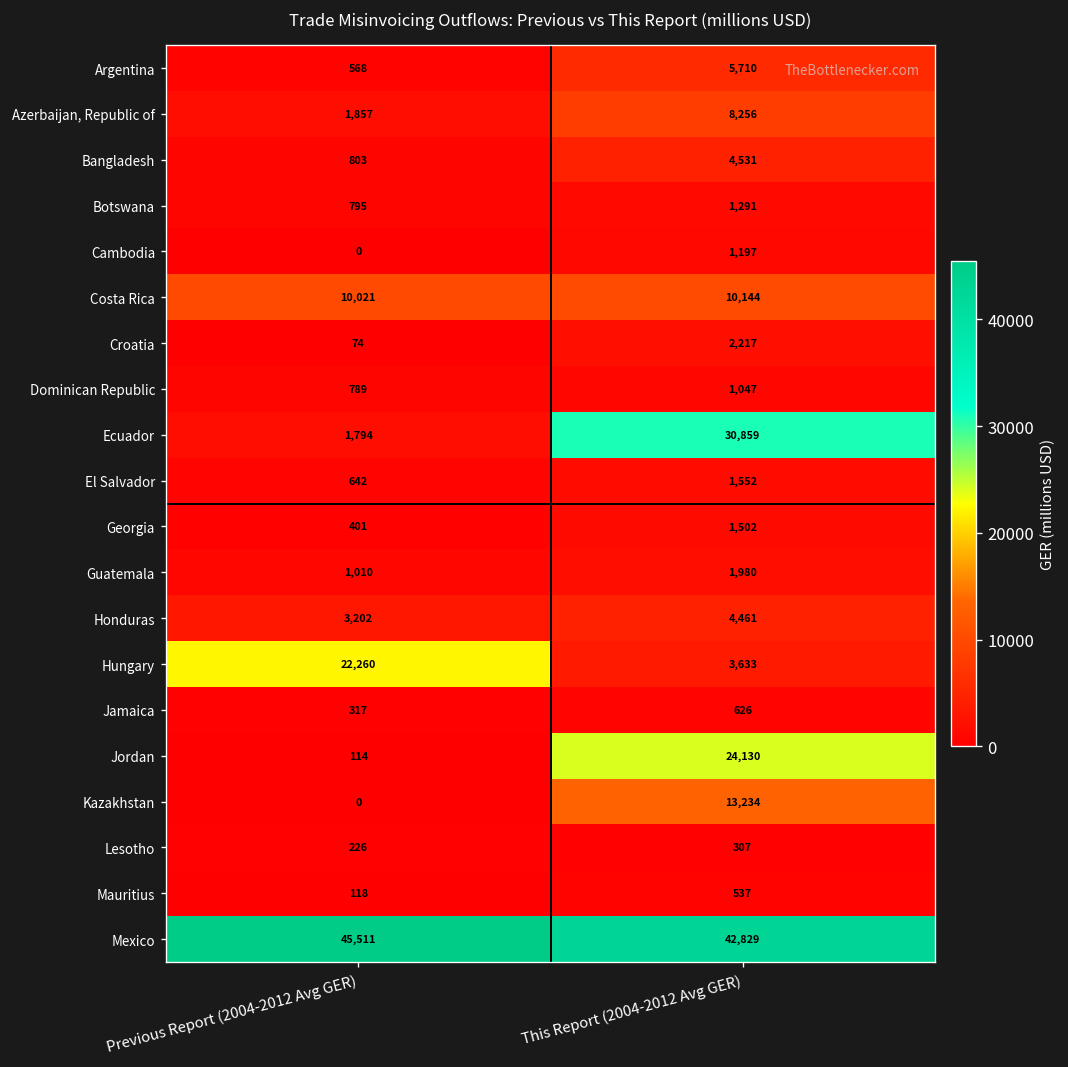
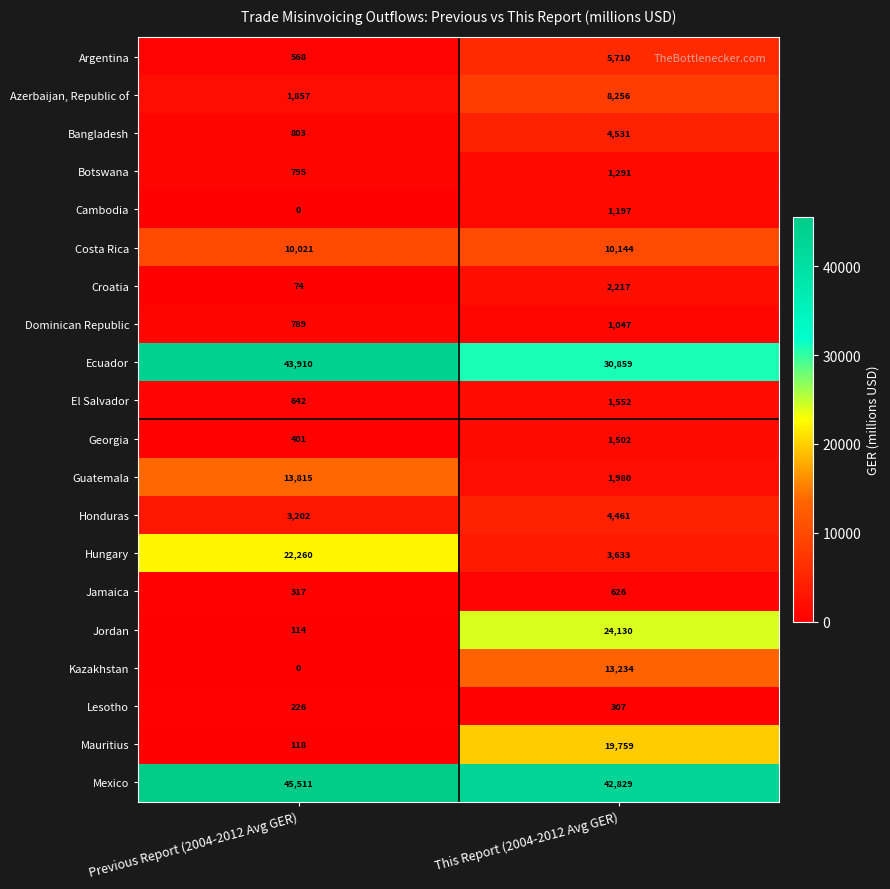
Ecuador, Previous Report (2004-2012 Avg GER): 1,794 -> 43,910
Guatemala, Previous Report (2004-2012 Avg GER): 1,010 -> 13,815
Mauritius, This Report (2004-2012 Avg GER): 537 -> 19,759
